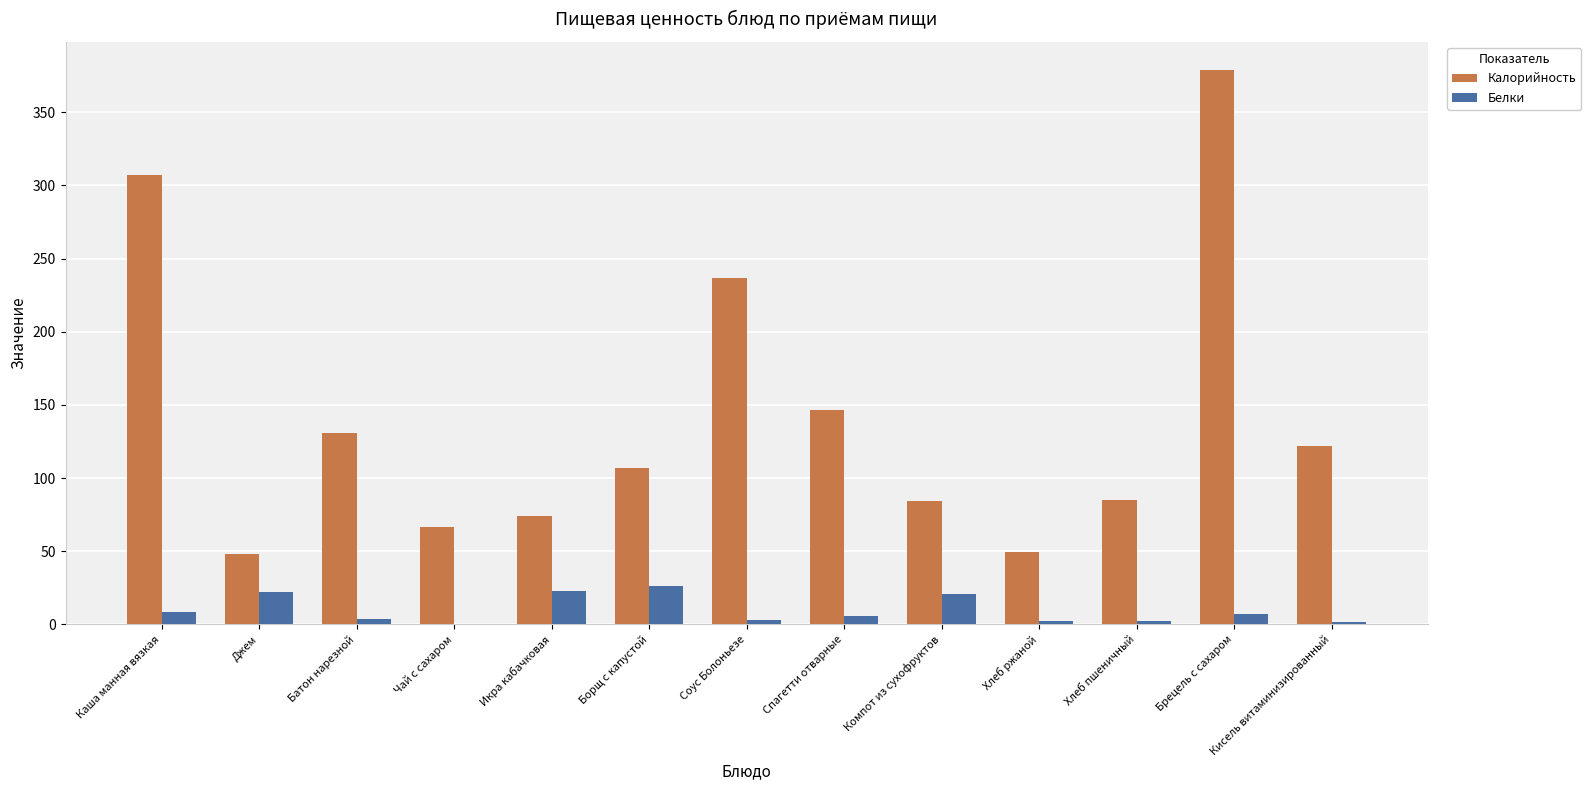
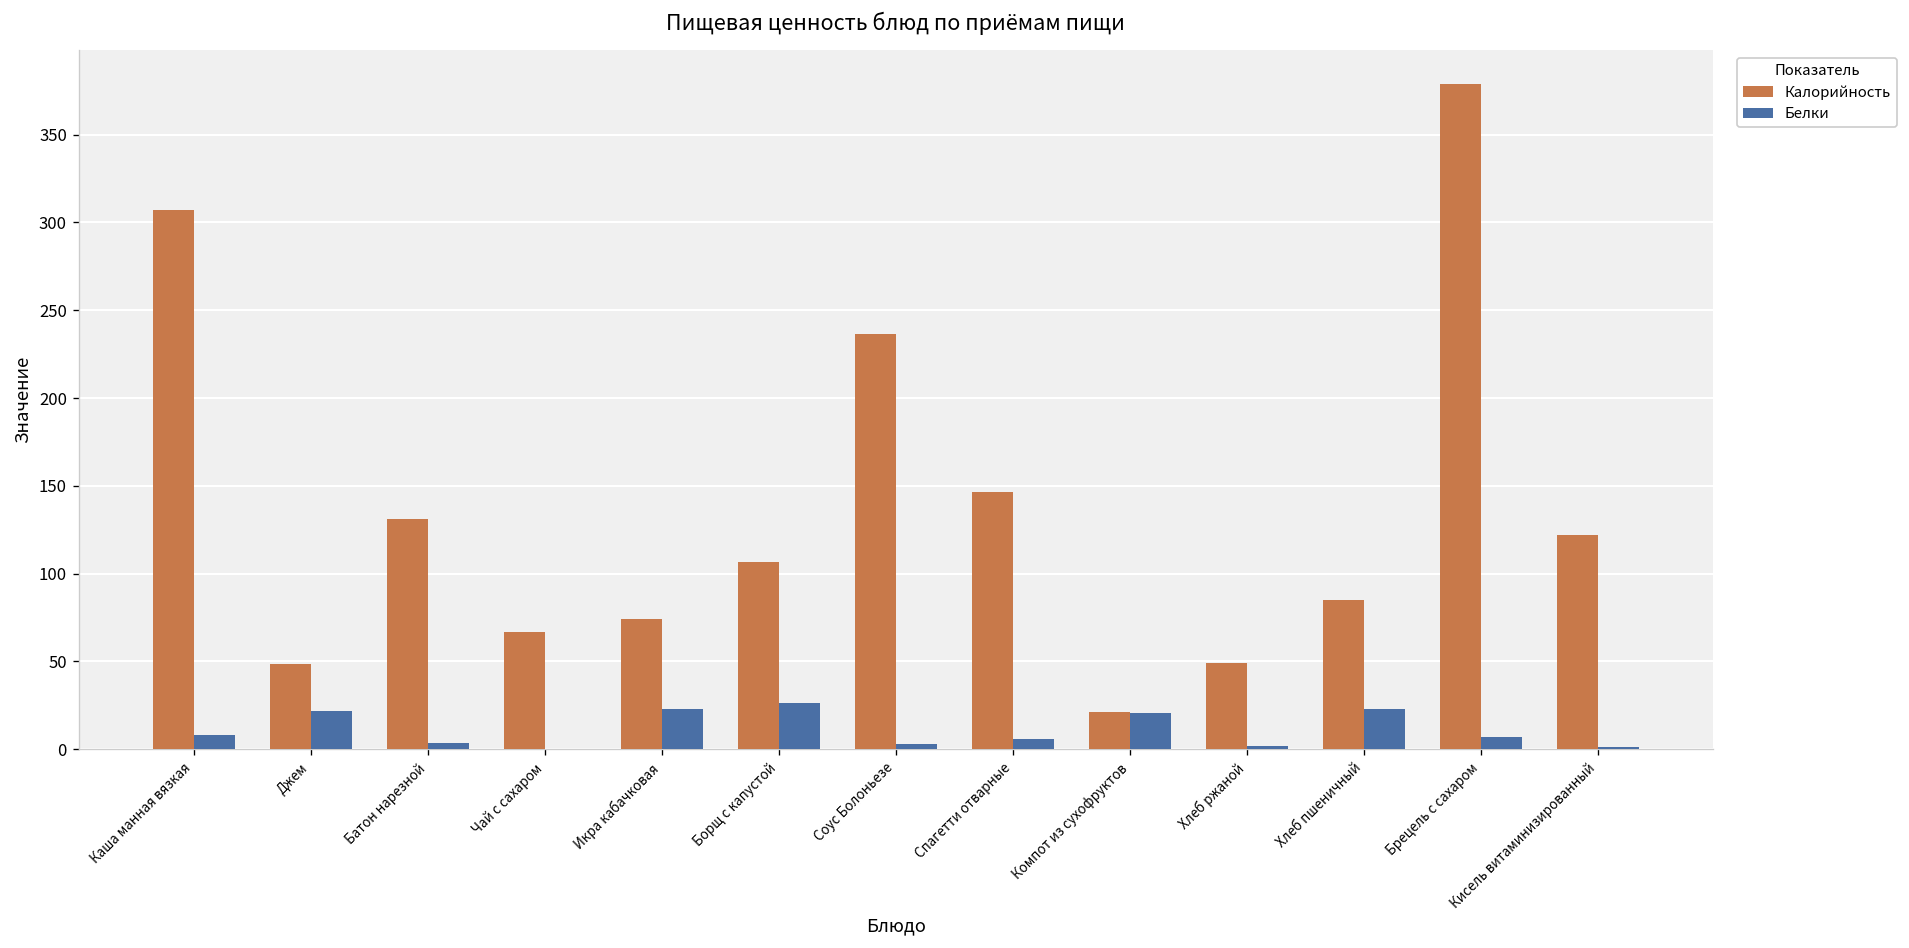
Калорийность, Компот из сухофруктов: 84 -> 21
Белки, Хлеб пшеничный: 2 -> 23
